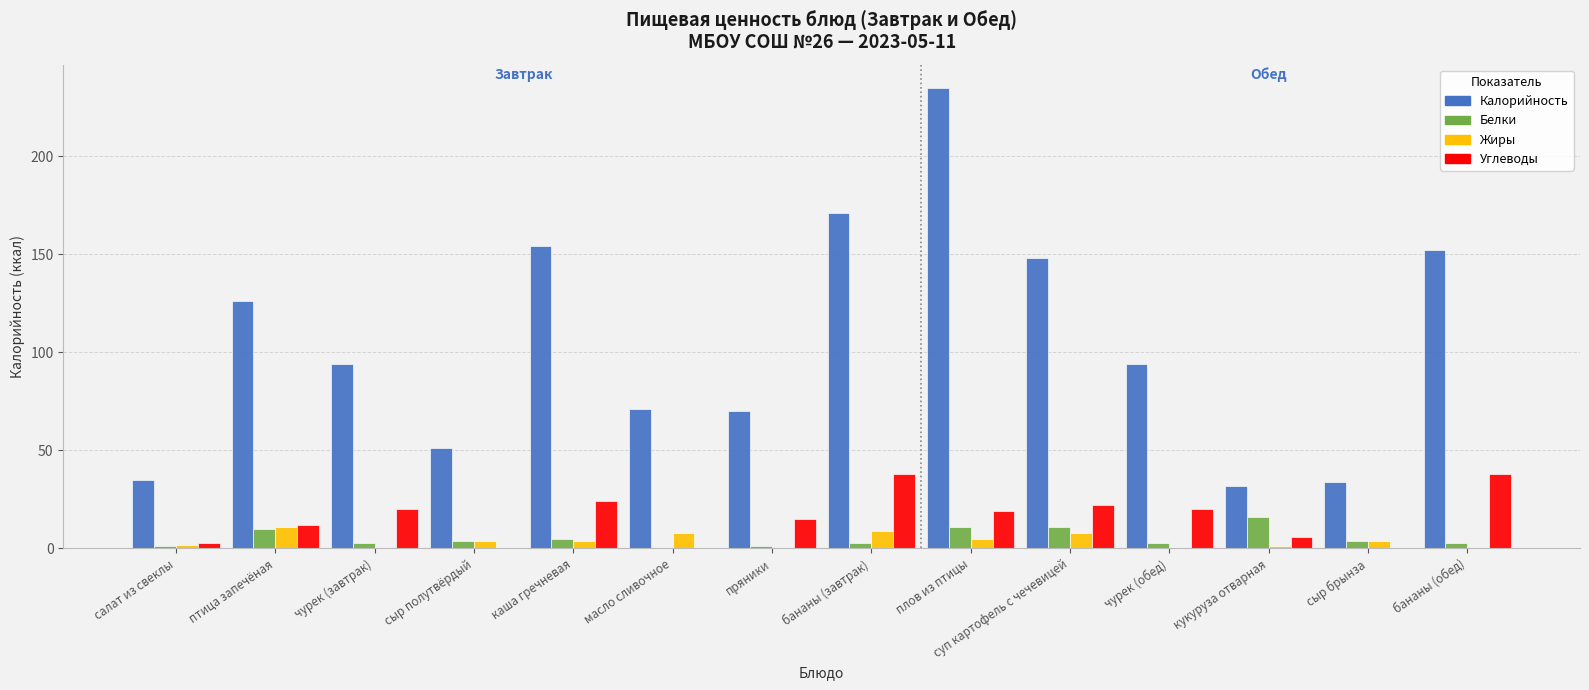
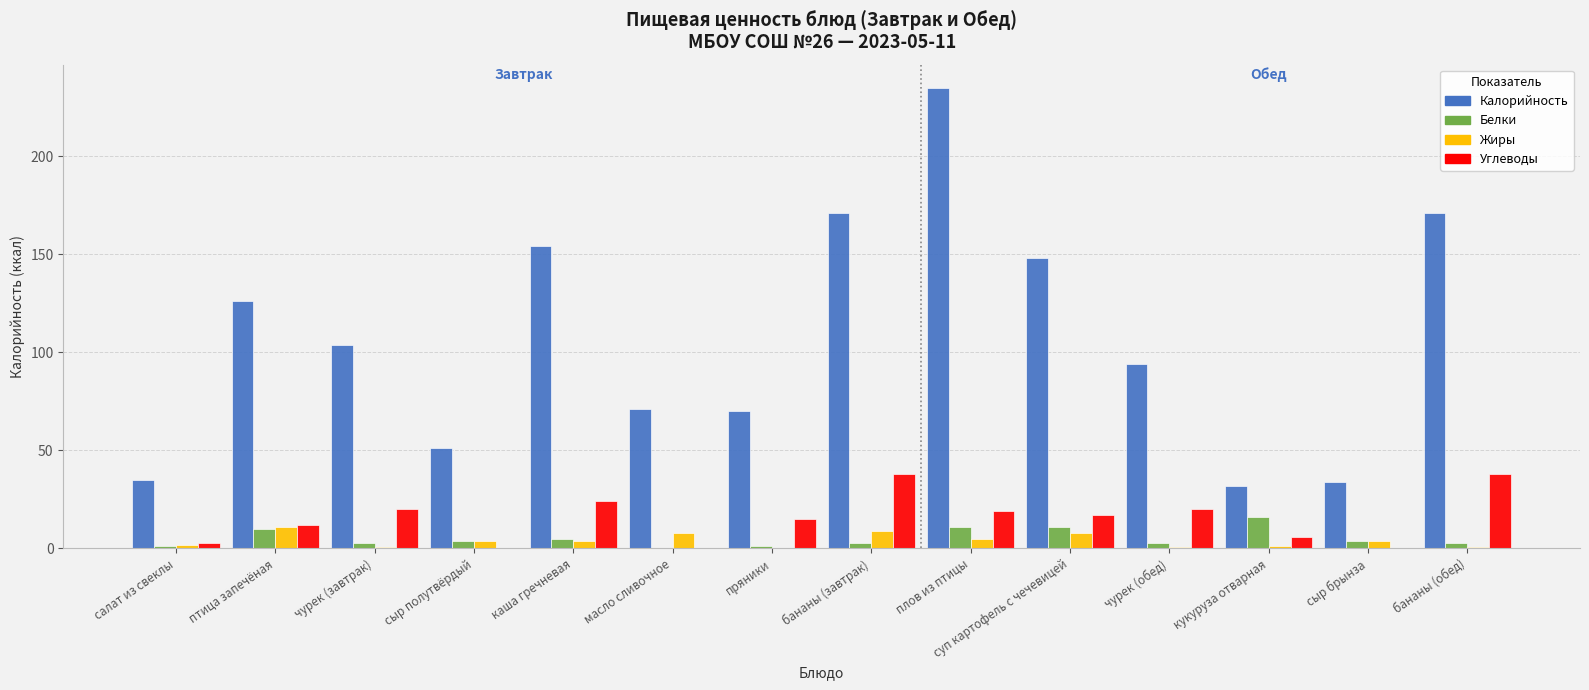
Калорийность, чурек (завтрак): 94 -> 104
Углеводы, суп картофель с чечевицей: 22 -> 17
Калорийность, бананы (обед): 152 -> 171
